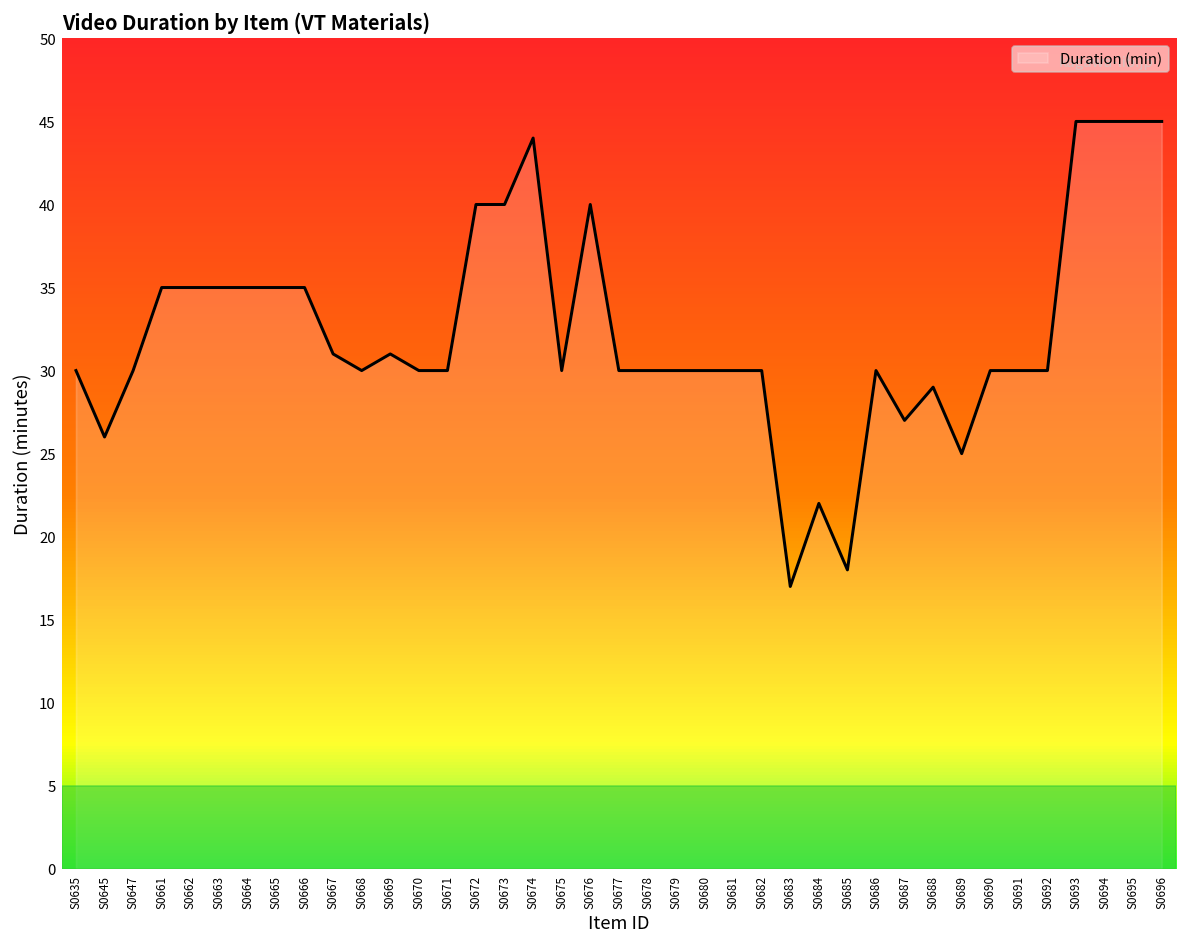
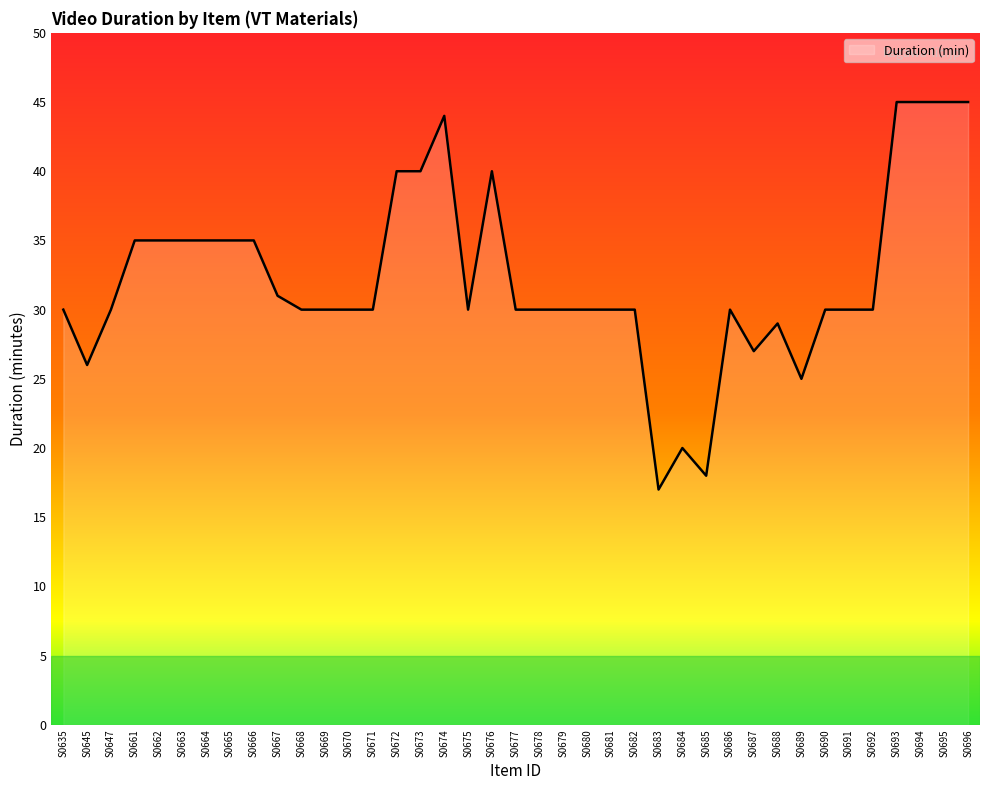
S0669: 31 -> 30
S0684: 22 -> 20
